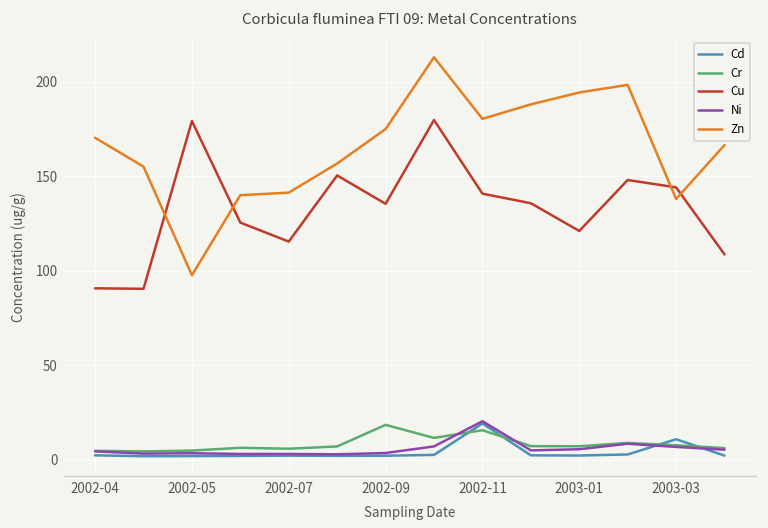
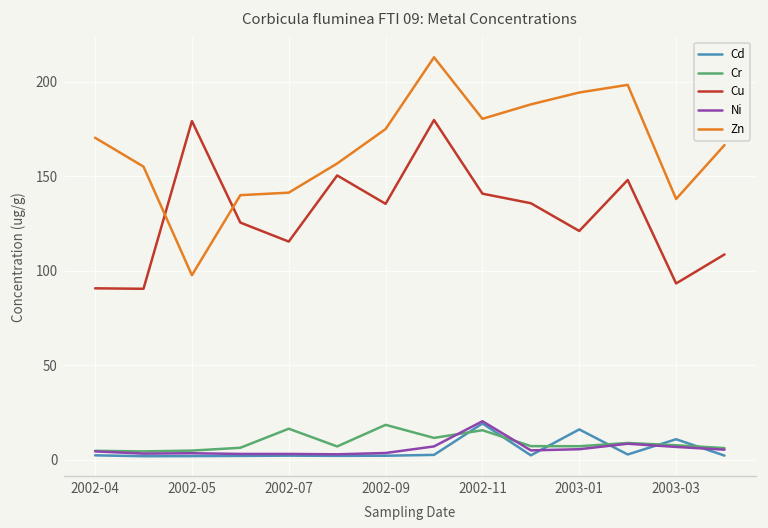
Cr, 2002-07: 6 -> 17
Cd, 2003-01: 2 -> 16
Cu, 2003-03: 144 -> 93
